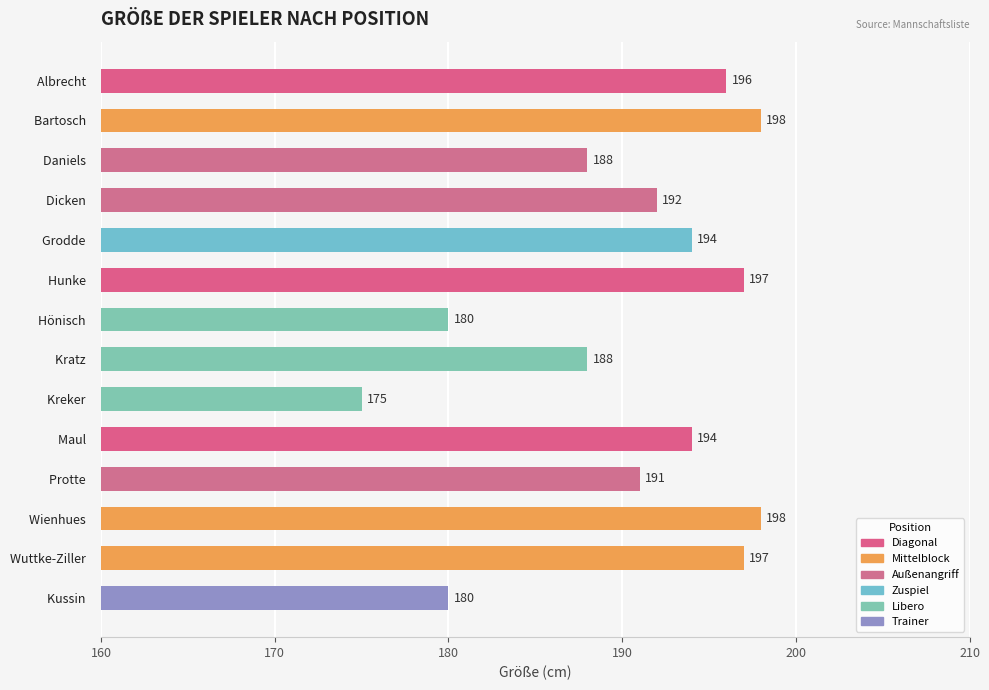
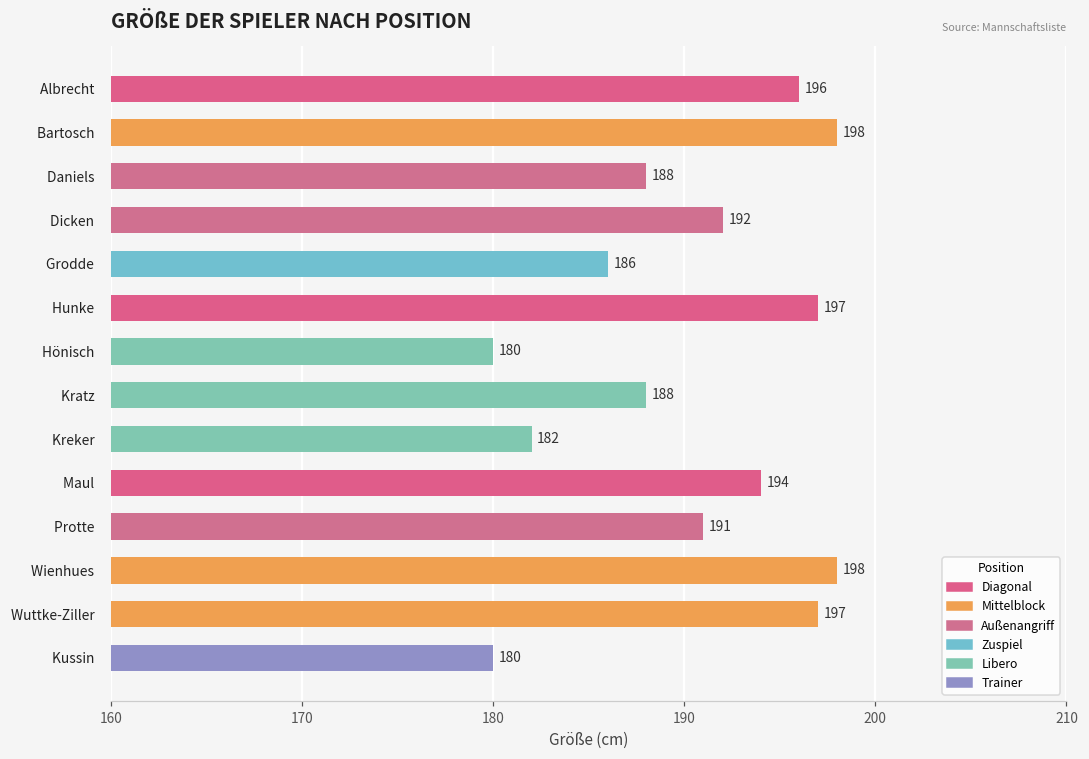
Grodde: 194 -> 186
Kreker: 175 -> 182
